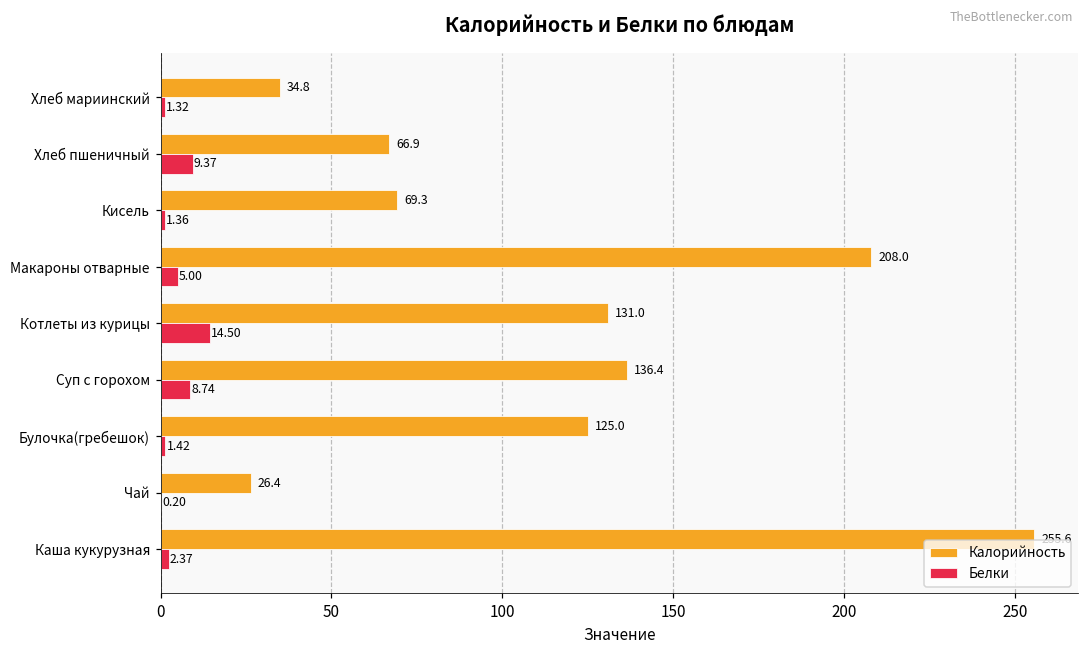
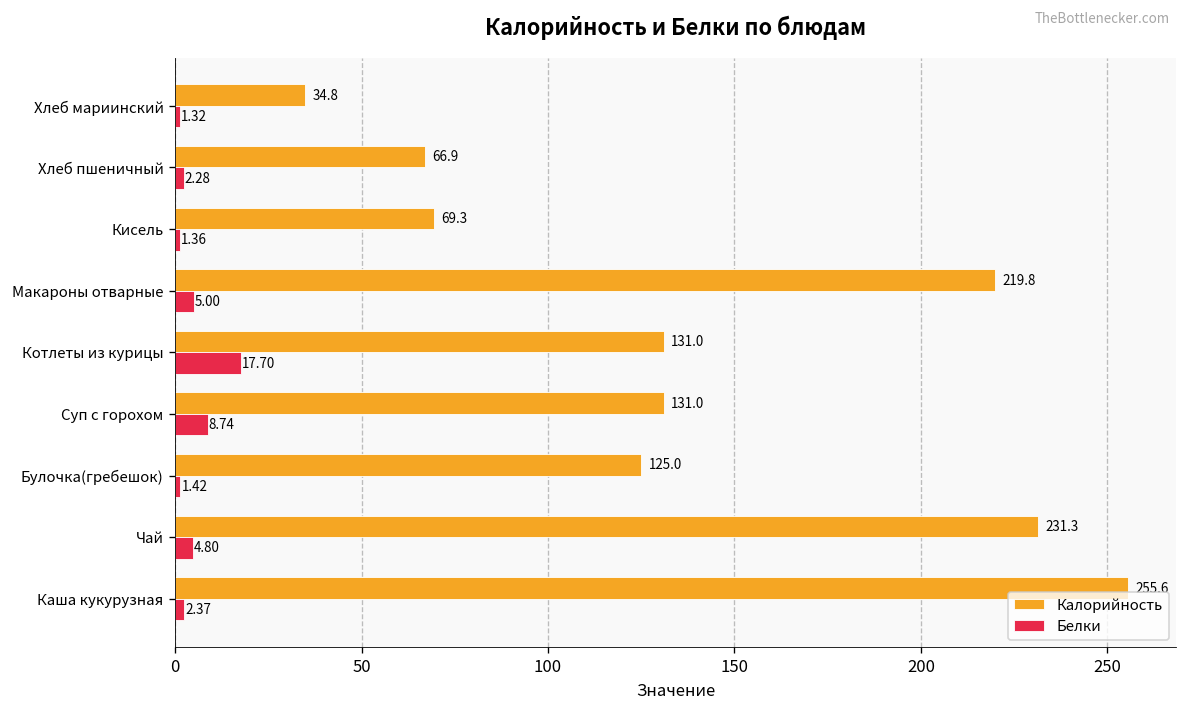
Белки, Хлеб пшеничный: 9.37 -> 2.28
Калорийность, Макароны отварные: 208.0 -> 219.8
Белки, Котлеты из курицы: 14.50 -> 17.70
Калорийность, Суп с горохом: 136.4 -> 131.0
Калорийность, Чай: 26.4 -> 231.3
Белки, Чай: 0.20 -> 4.80
